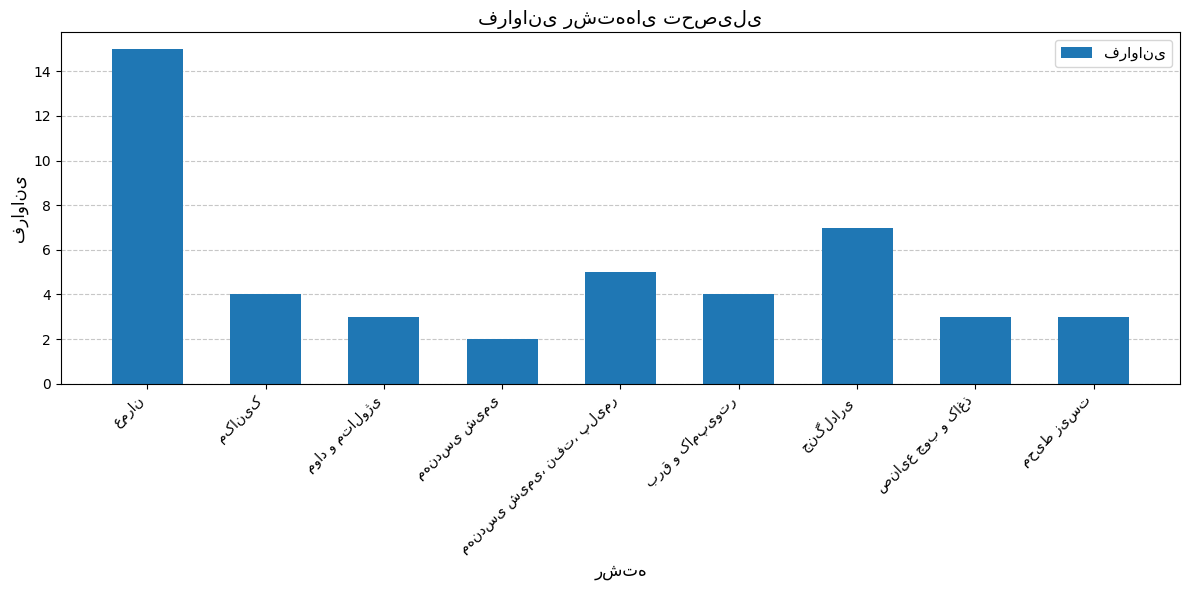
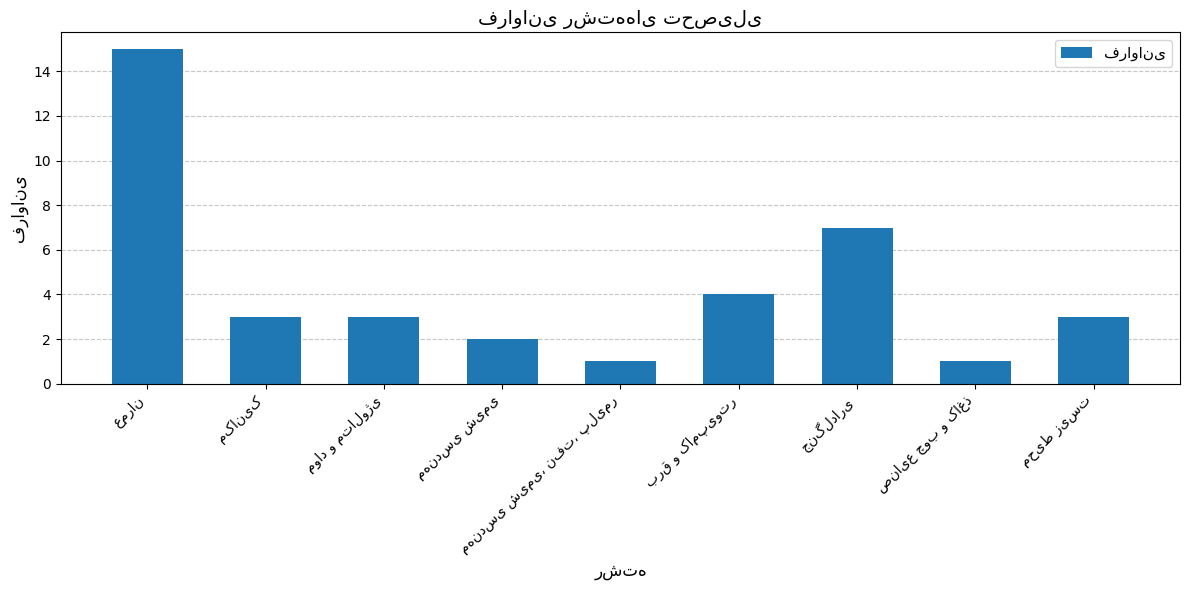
مکانیک: 4 -> 3
مهندسی شیمی، نفت، پلیمر: 5 -> 1
صنایع چوب و کاغذ: 3 -> 1
